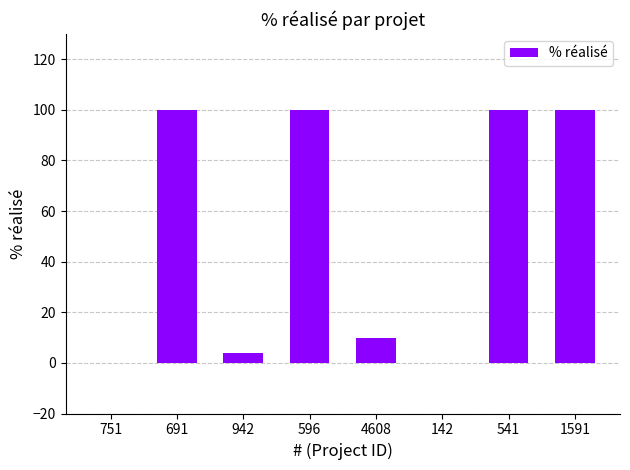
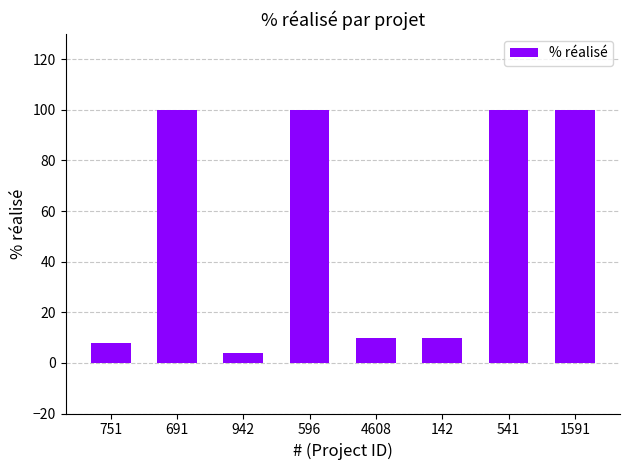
751: 0 -> 8
142: 0 -> 10
